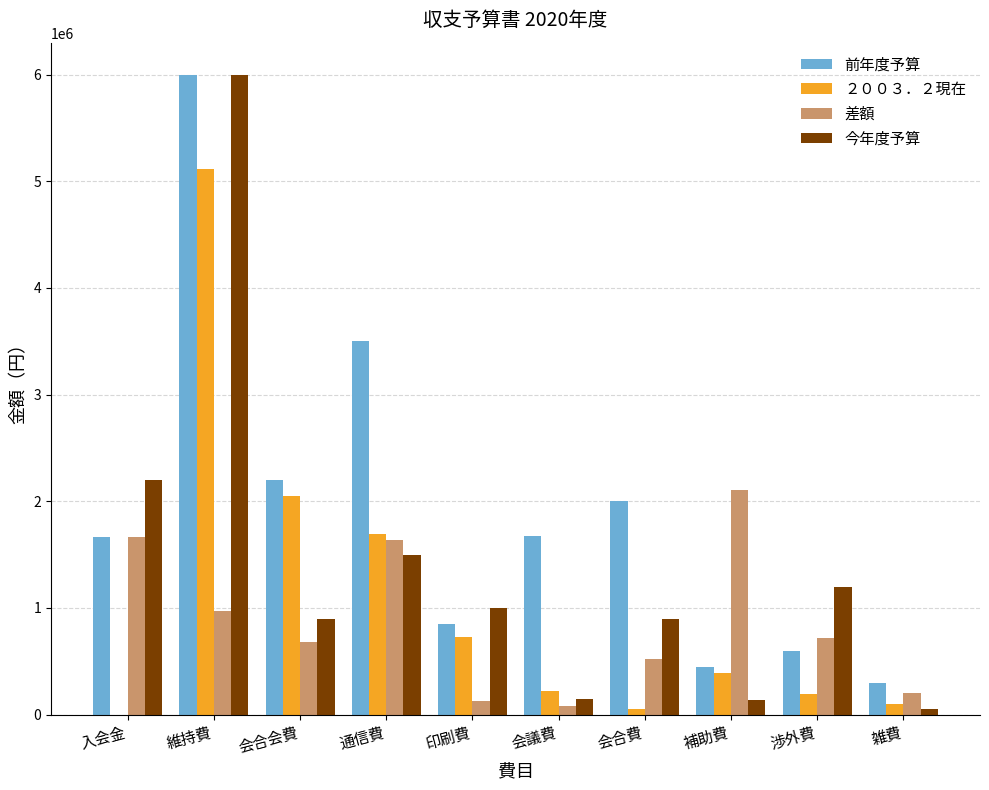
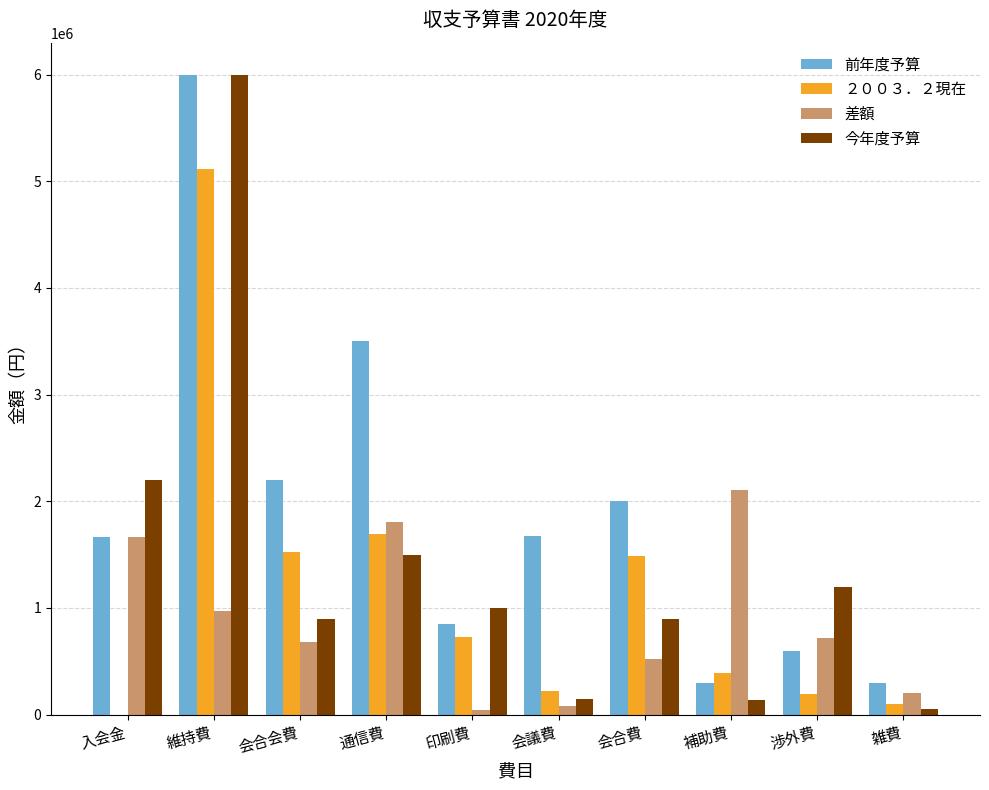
２００３．２現在, 会合会費: 2050000 -> 1520000
差額, 通信費: 1640000 -> 1810000
差額, 印刷費: 120000 -> 40000
２００３．２現在, 会合費: 50000 -> 1480000
前年度予算, 補助費: 450000 -> 290000
